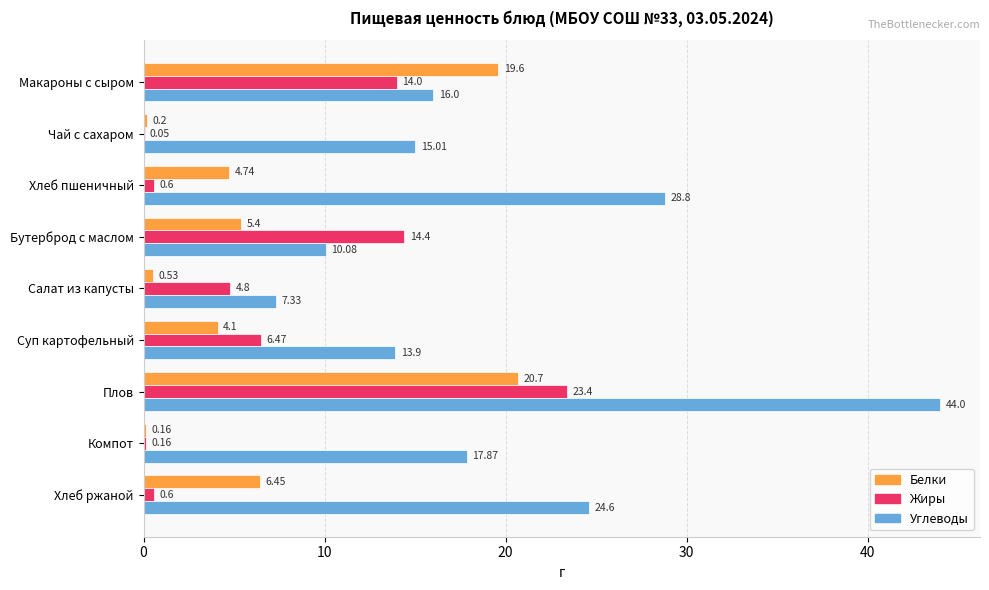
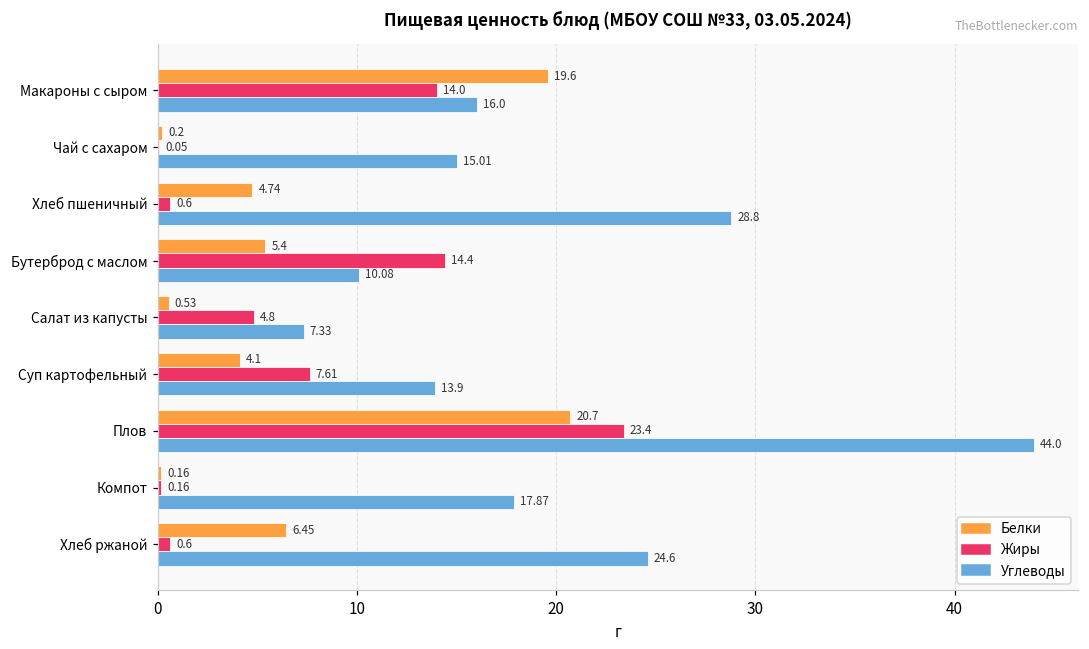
Жиры, Суп картофельный: 6.47 -> 7.61
